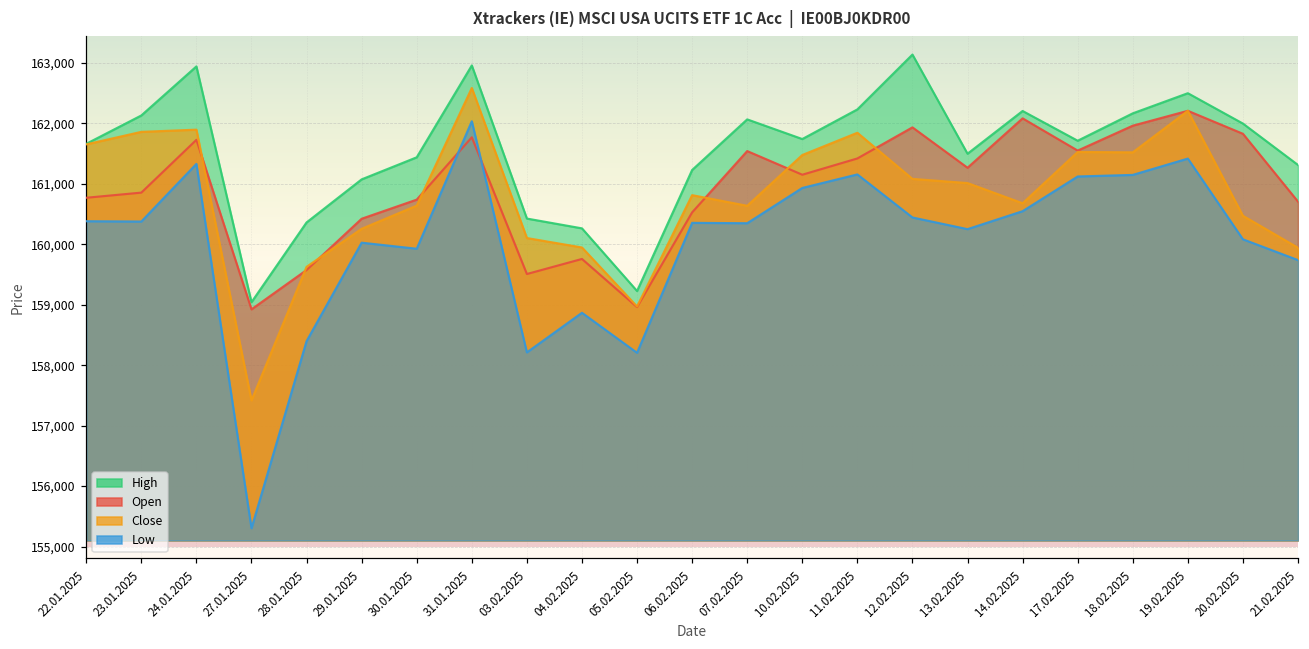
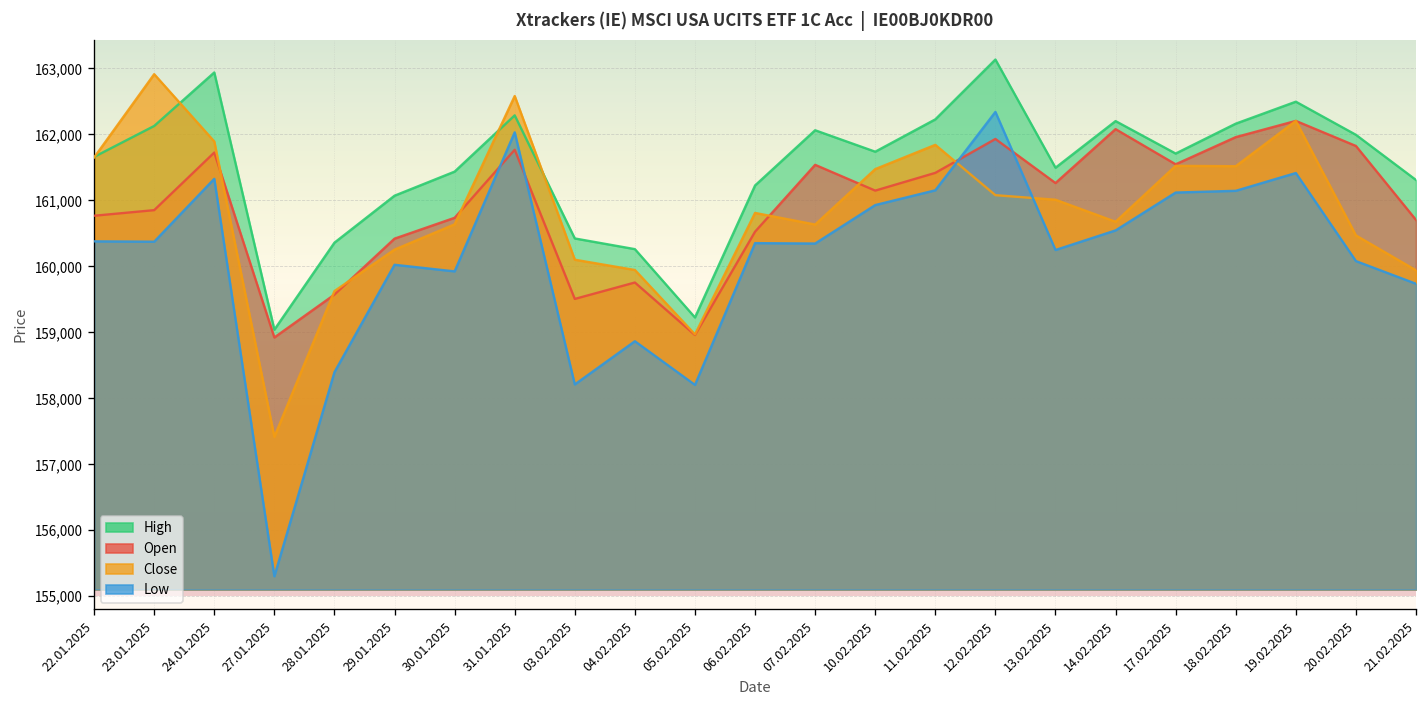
Close, 23.01.2025: 161,900 -> 162,900
High, 31.01.2025: 163,000 -> 162,300
Low, 12.02.2025: 160,400 -> 162,300
